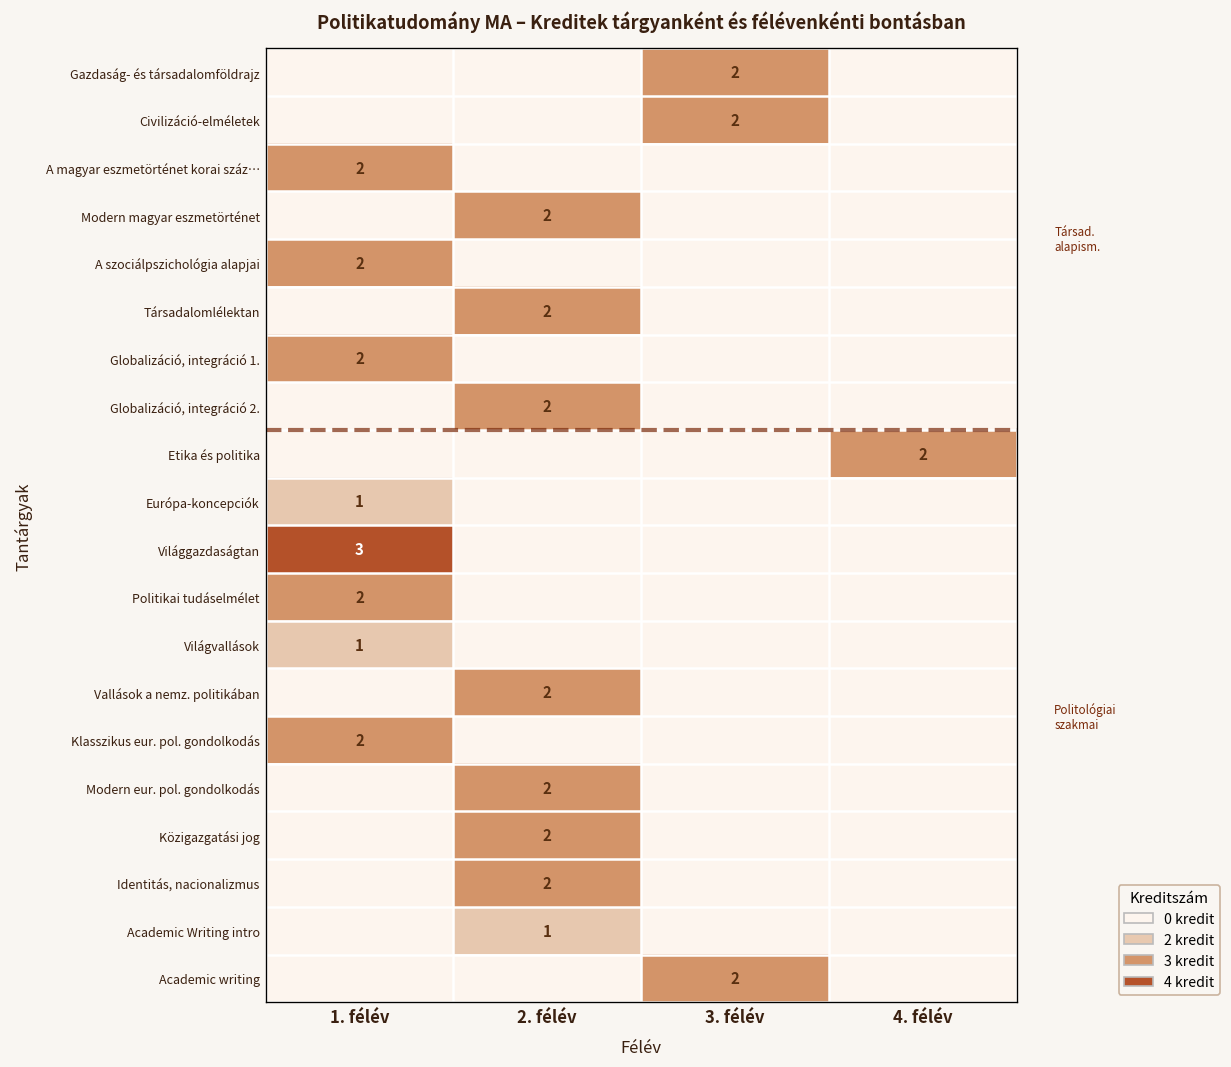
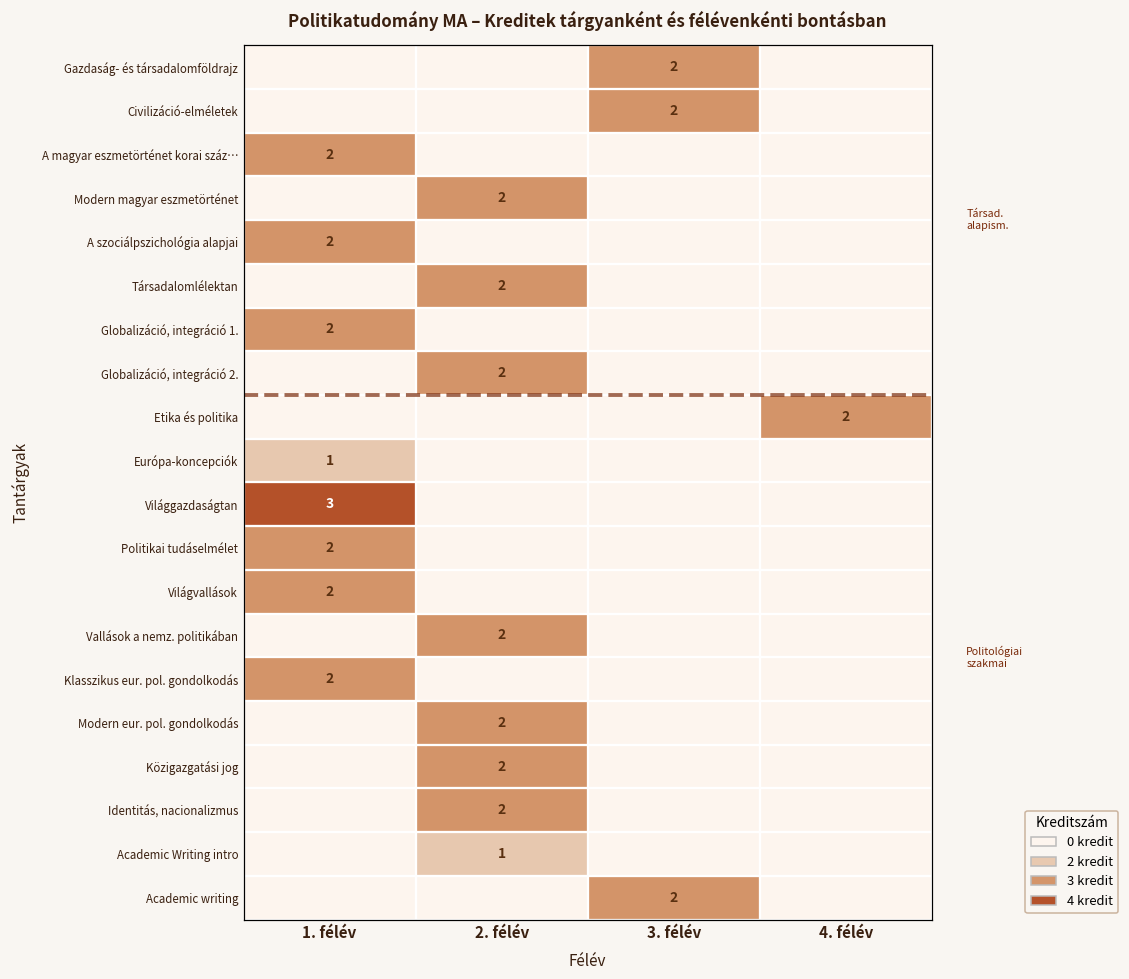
Világvallások, 1. félév: 1 -> 2
